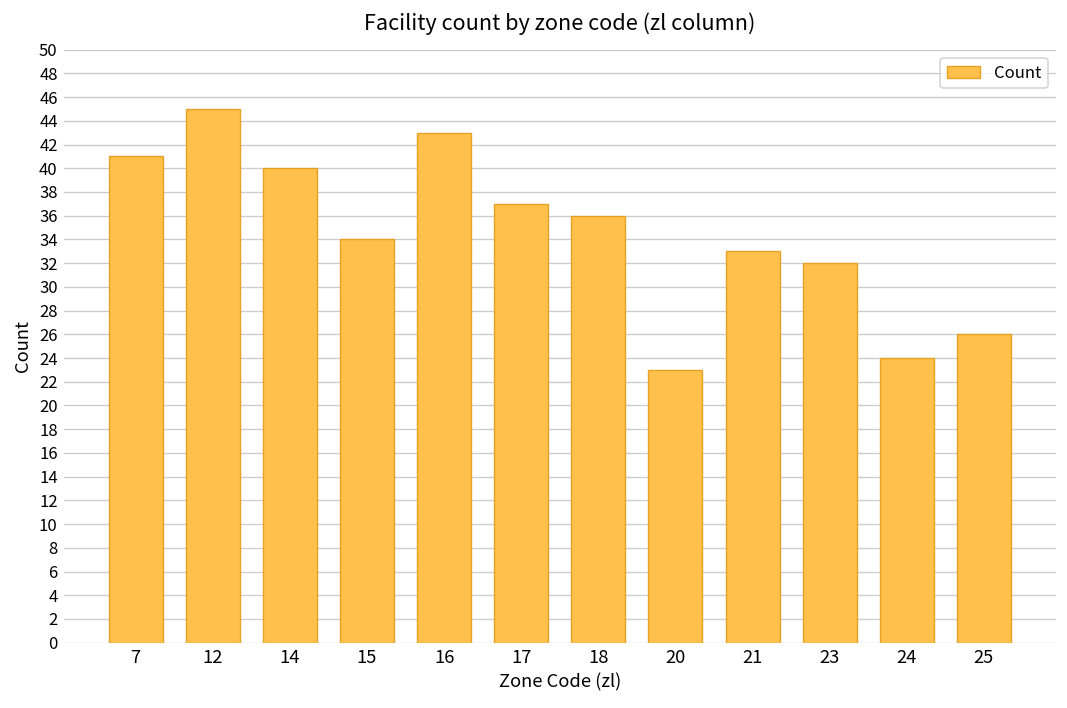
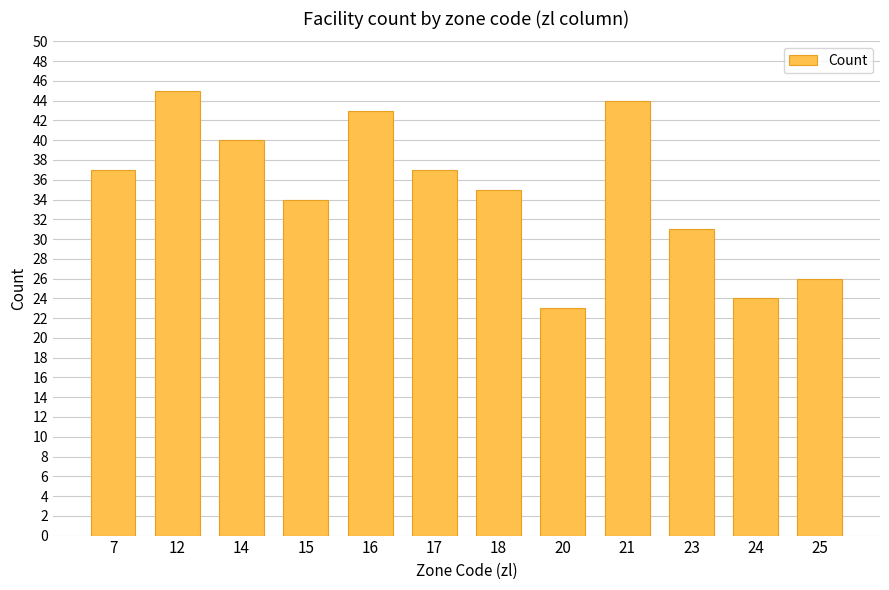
7: 41 -> 37
18: 36 -> 35
21: 33 -> 44
23: 32 -> 31
